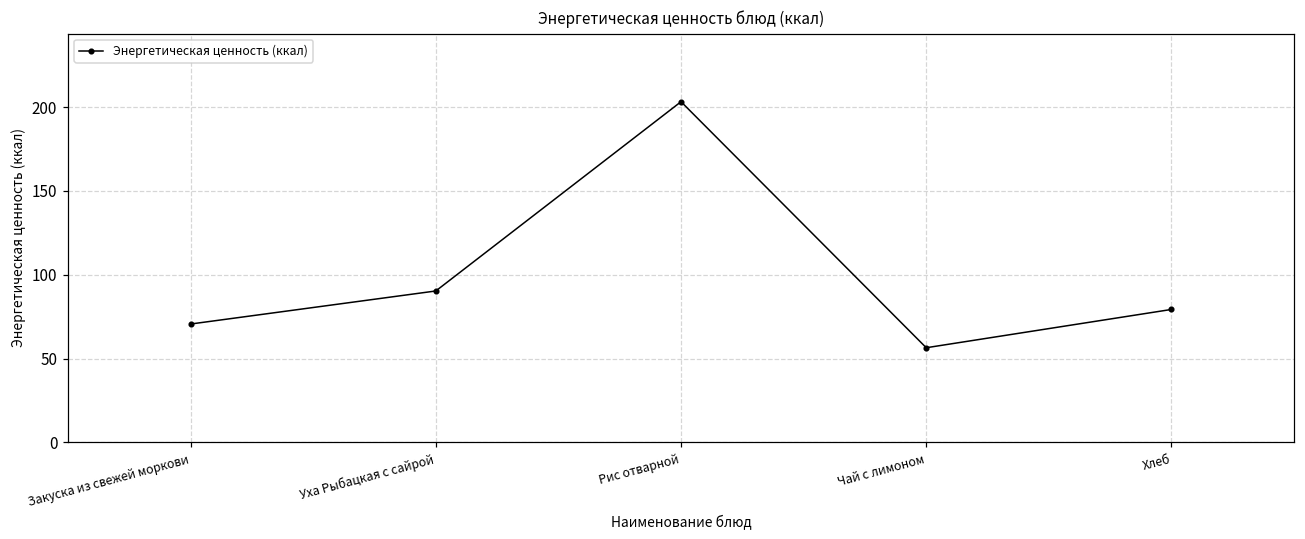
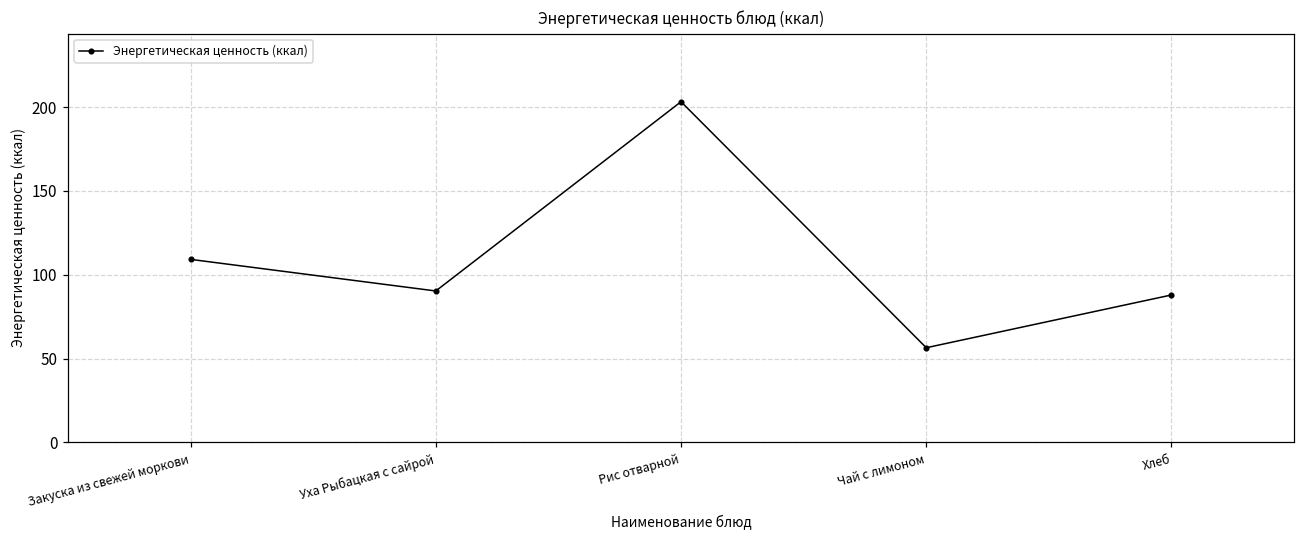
Закуска из свежей моркови: 71 -> 109
Хлеб: 79 -> 88
